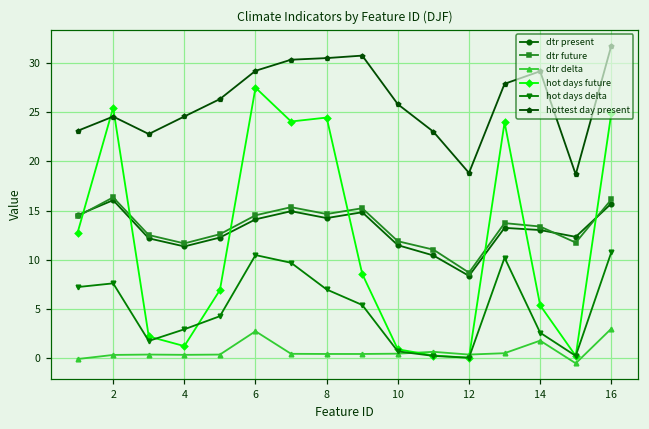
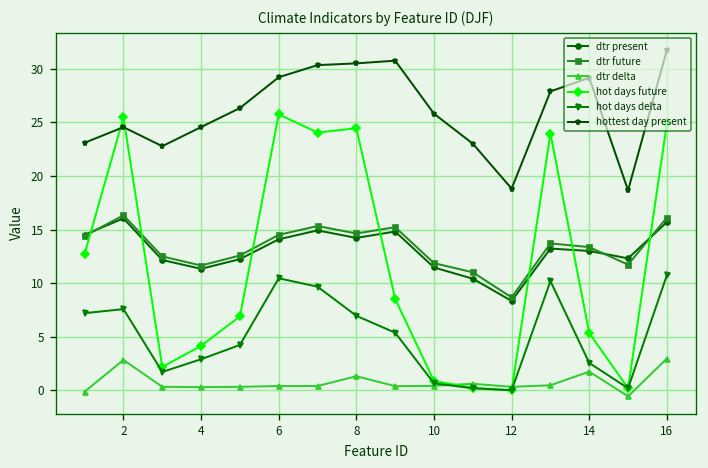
dtr delta, 2: 0 -> 3
hot days future, 4: 1 -> 4
dtr delta, 6: 3 -> 0
hot days future, 6: 28 -> 26
dtr delta, 8: 0 -> 1
